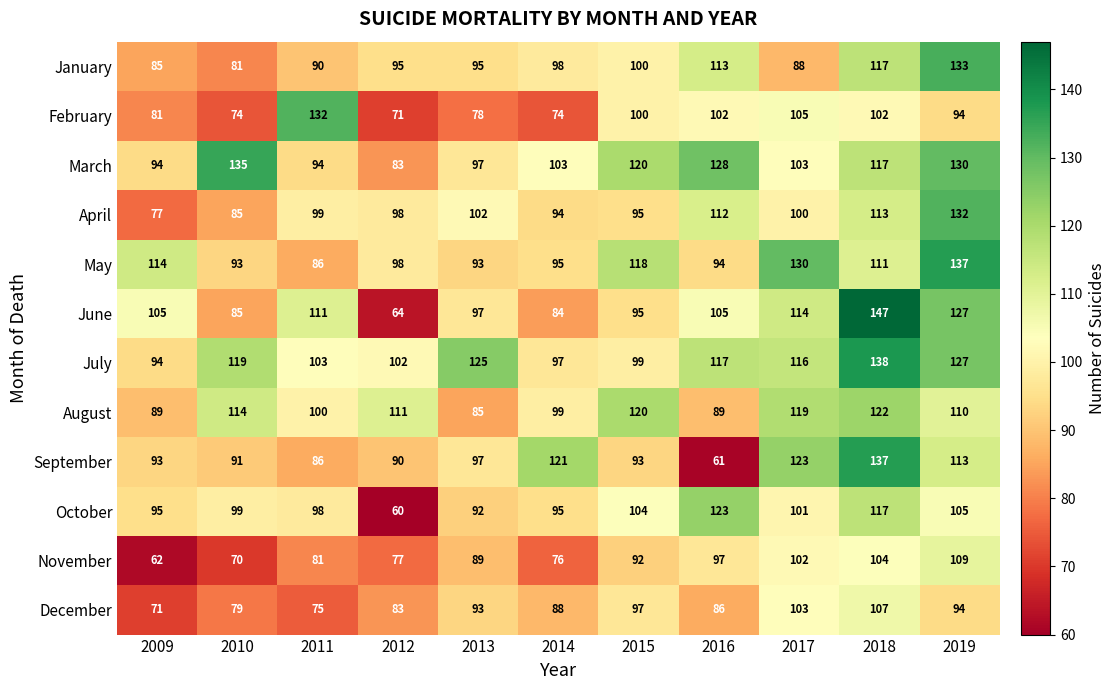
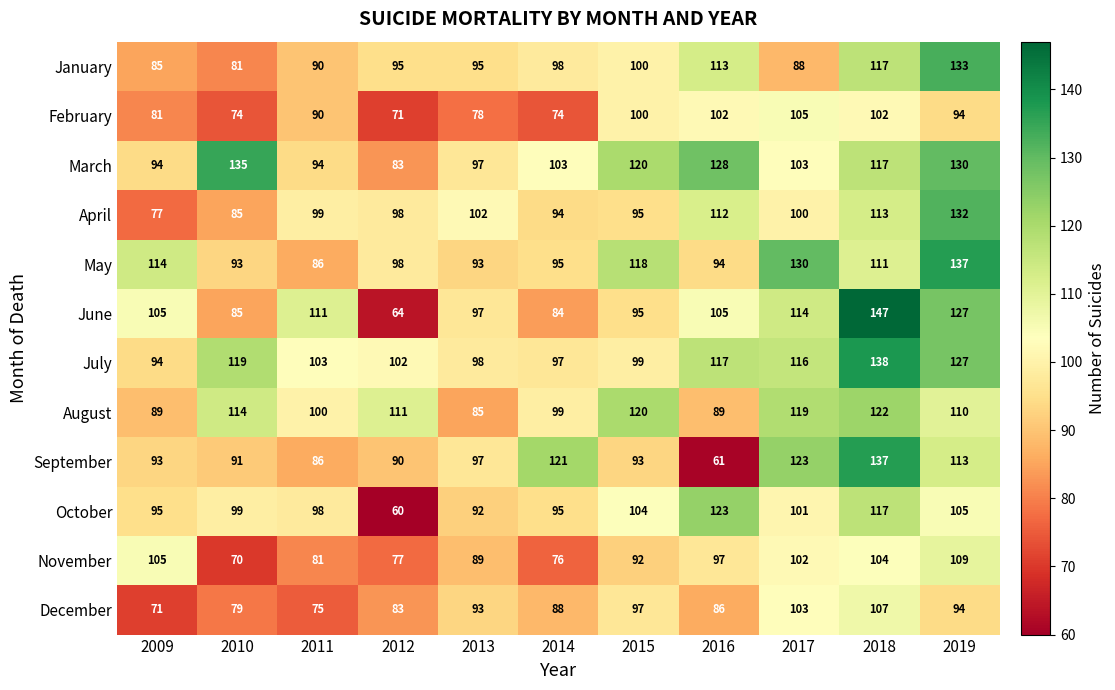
February, 2011: 132 -> 90
July, 2013: 125 -> 98
November, 2009: 62 -> 105
